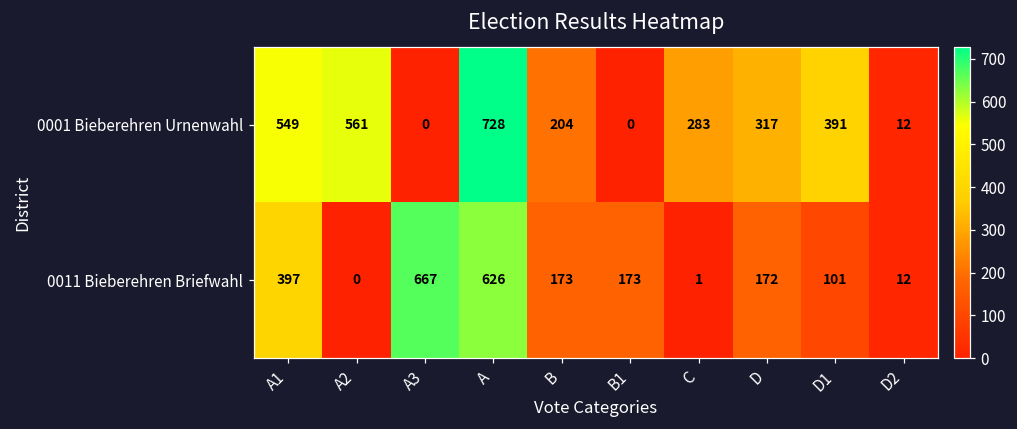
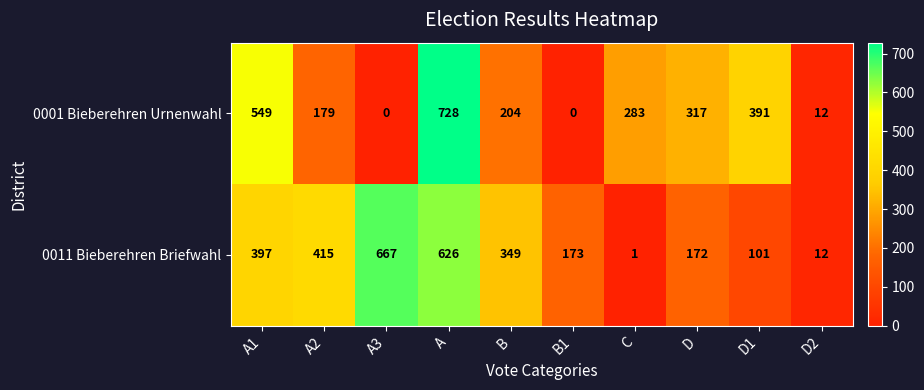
0001 Bieberehren Urnenwahl, A2: 561 -> 179
0011 Bieberehren Briefwahl, A2: 0 -> 415
0011 Bieberehren Briefwahl, B: 173 -> 349
